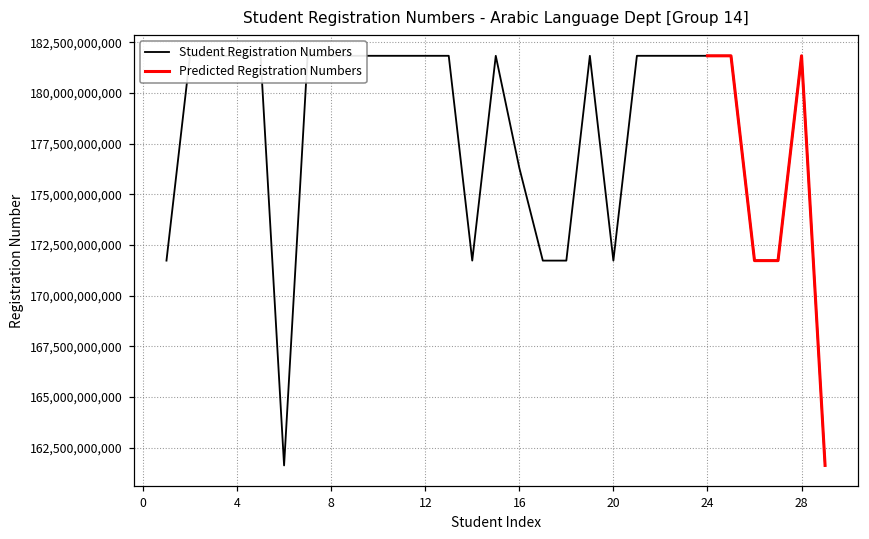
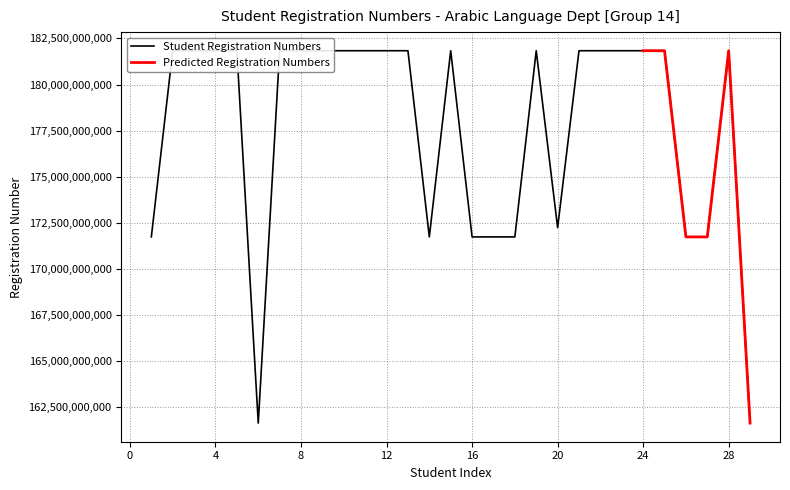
Student Registration Numbers, 16: 176,300,000,000 -> 171,700,000,000
Student Registration Numbers, 20: 171,700,000,000 -> 172,200,000,000
